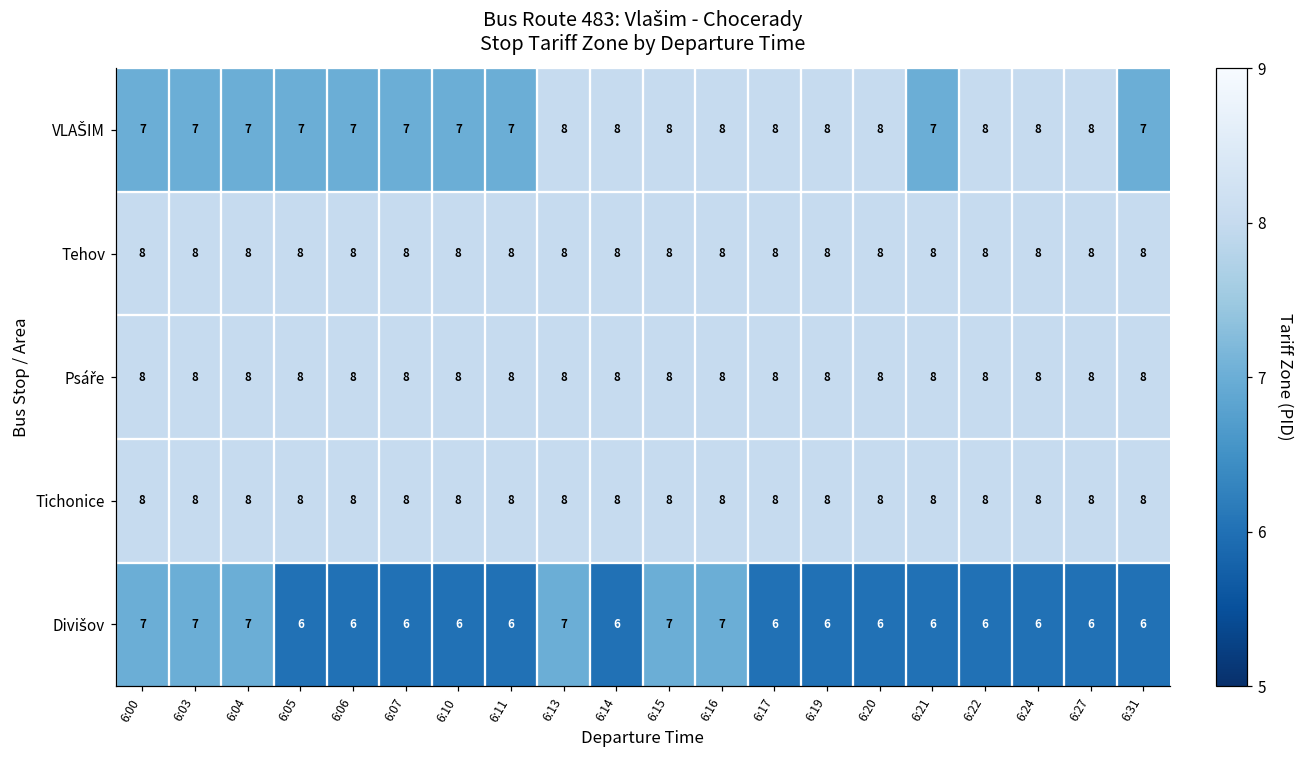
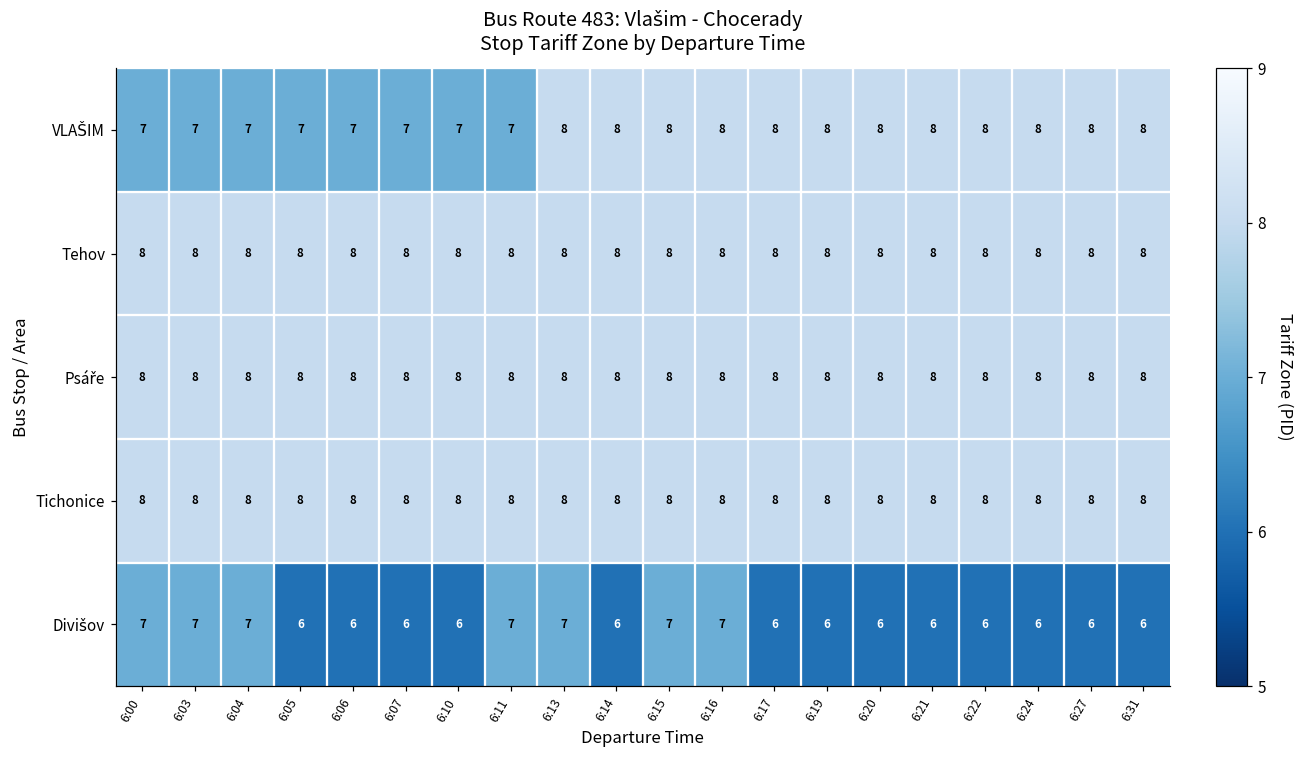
VLAŠIM, 6:21: 7 -> 8
VLAŠIM, 6:31: 7 -> 8
Divišov, 6:11: 6 -> 7
